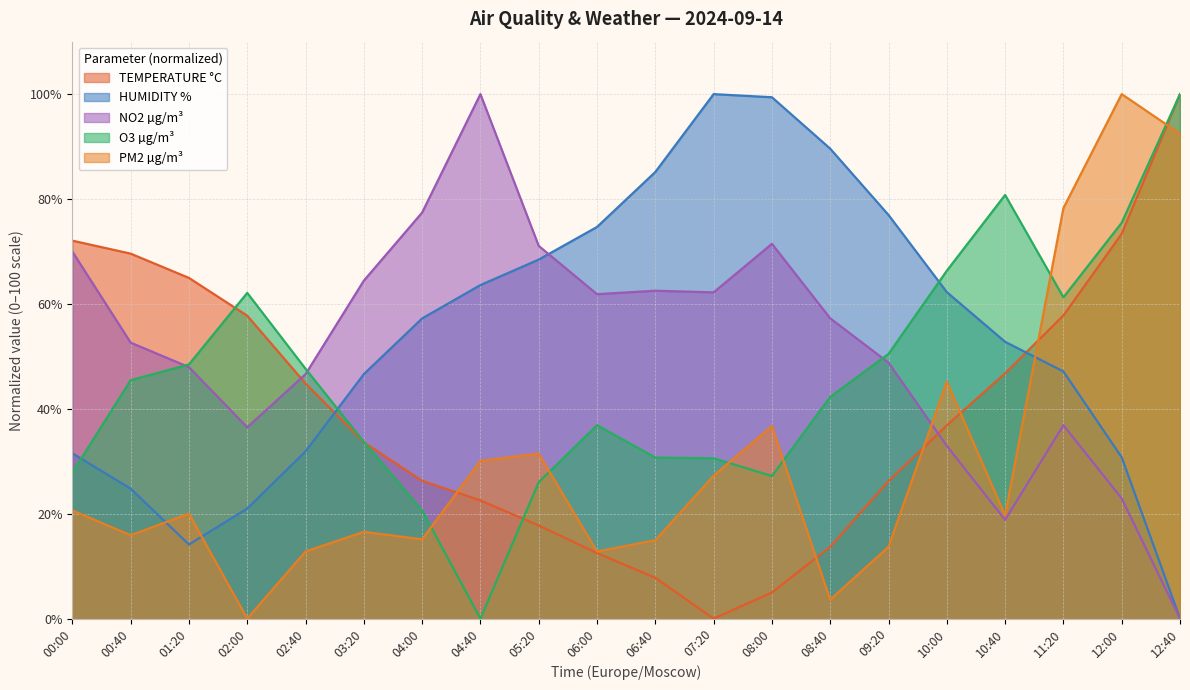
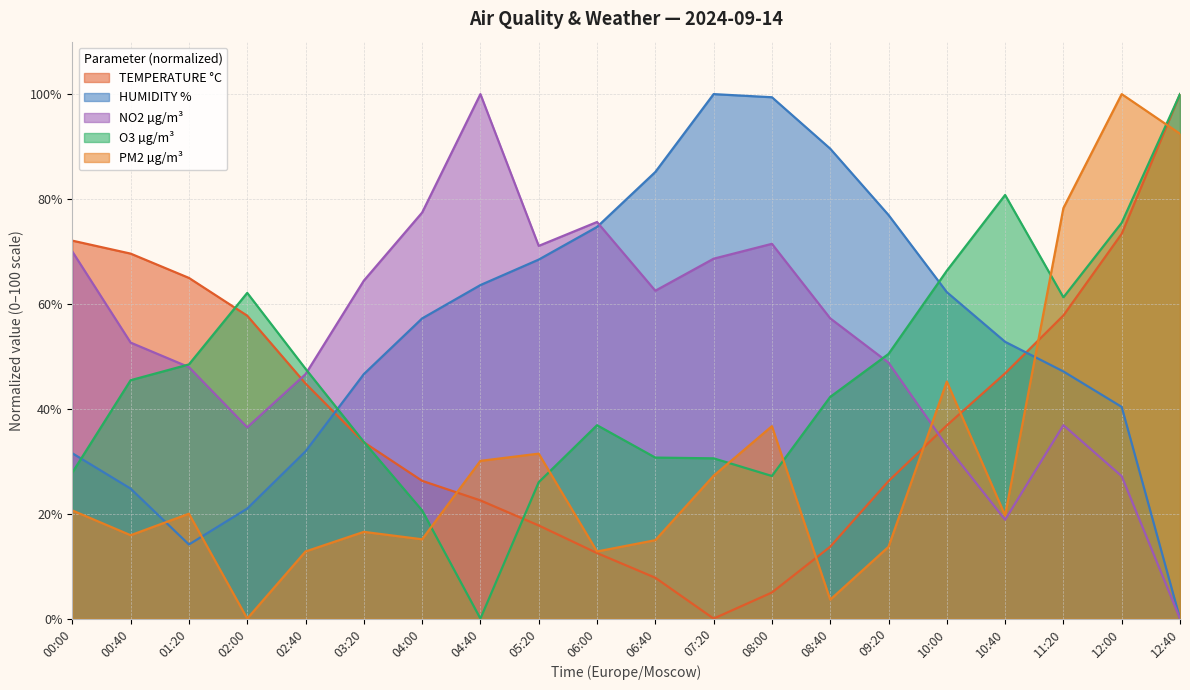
NO2 µg/m³, 06:00: 62% -> 76%
NO2 µg/m³, 07:20: 62% -> 69%
HUMIDITY %, 12:00: 31% -> 40%
NO2 µg/m³, 12:00: 23% -> 27%
